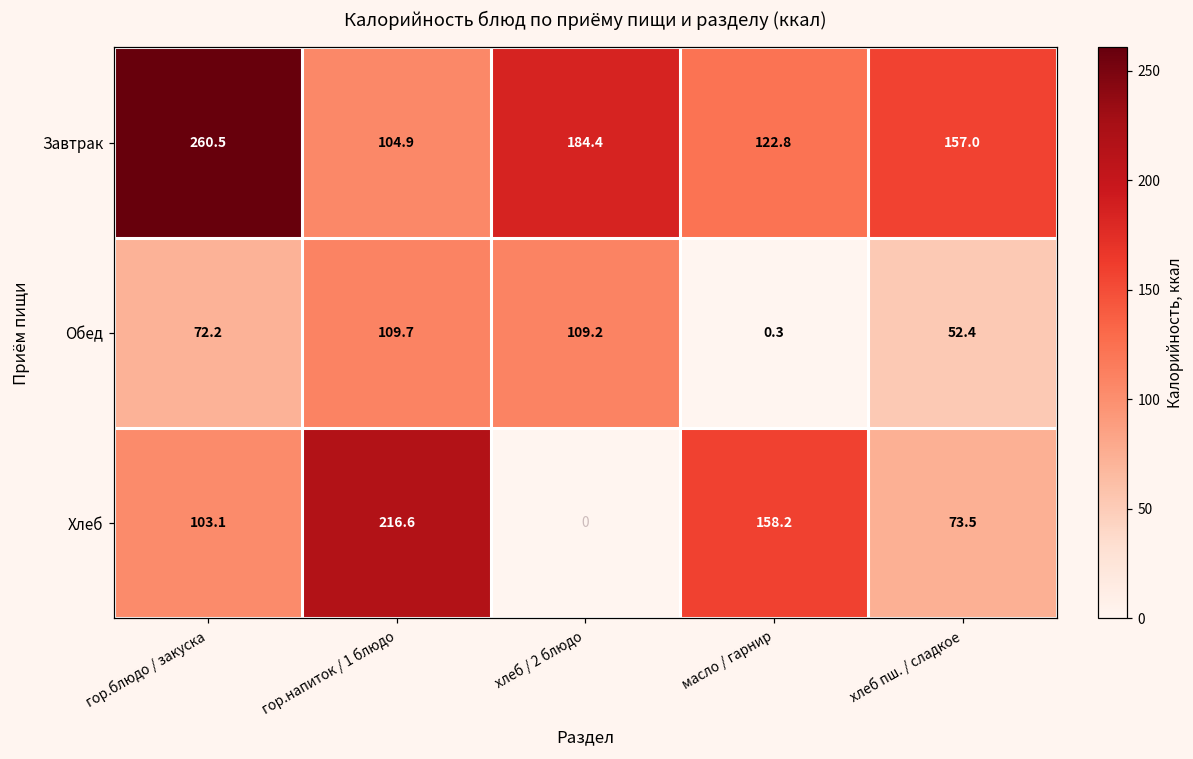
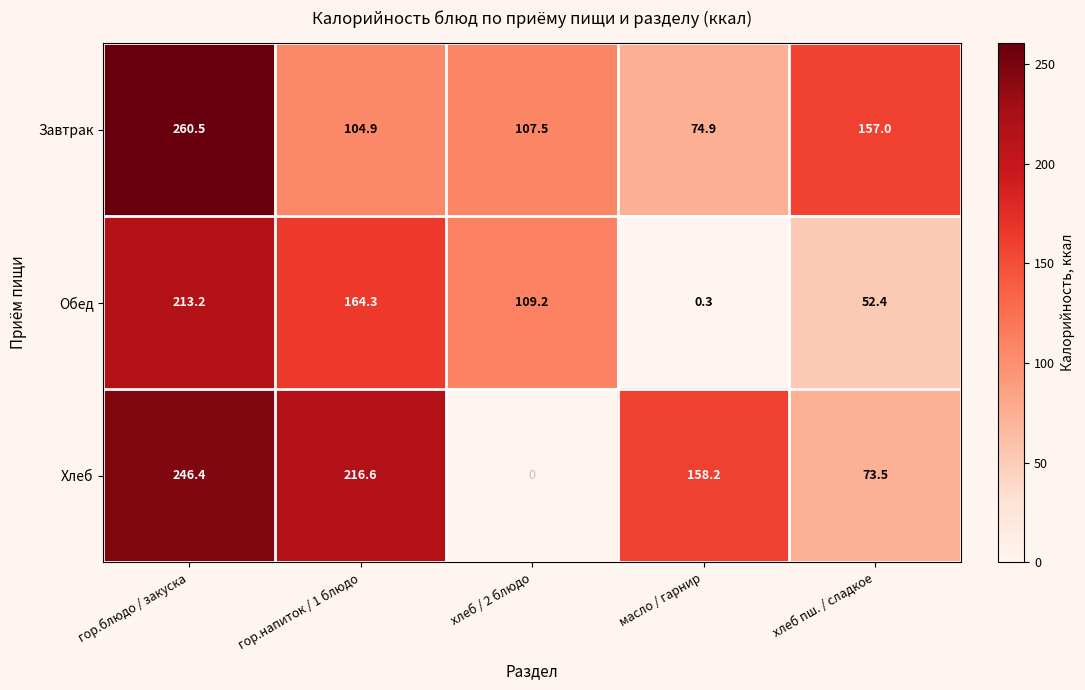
Завтрак, хлеб / 2 блюдо: 184.4 -> 107.5
Завтрак, масло / гарнир: 122.8 -> 74.9
Обед, гор.блюдо / закуска: 72.2 -> 213.2
Обед, гор.напиток / 1 блюдо: 109.7 -> 164.3
Хлеб, гор.блюдо / закуска: 103.1 -> 246.4
